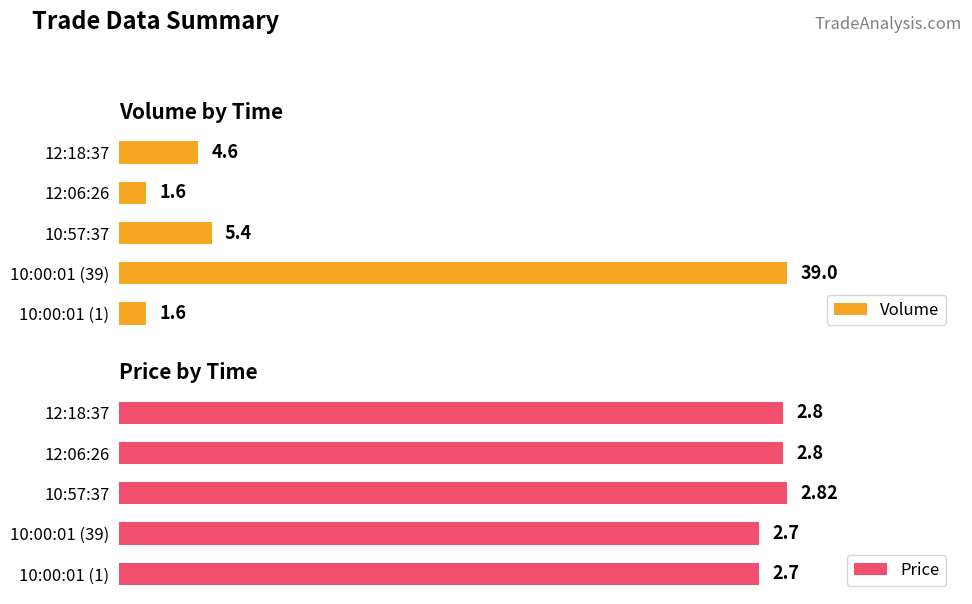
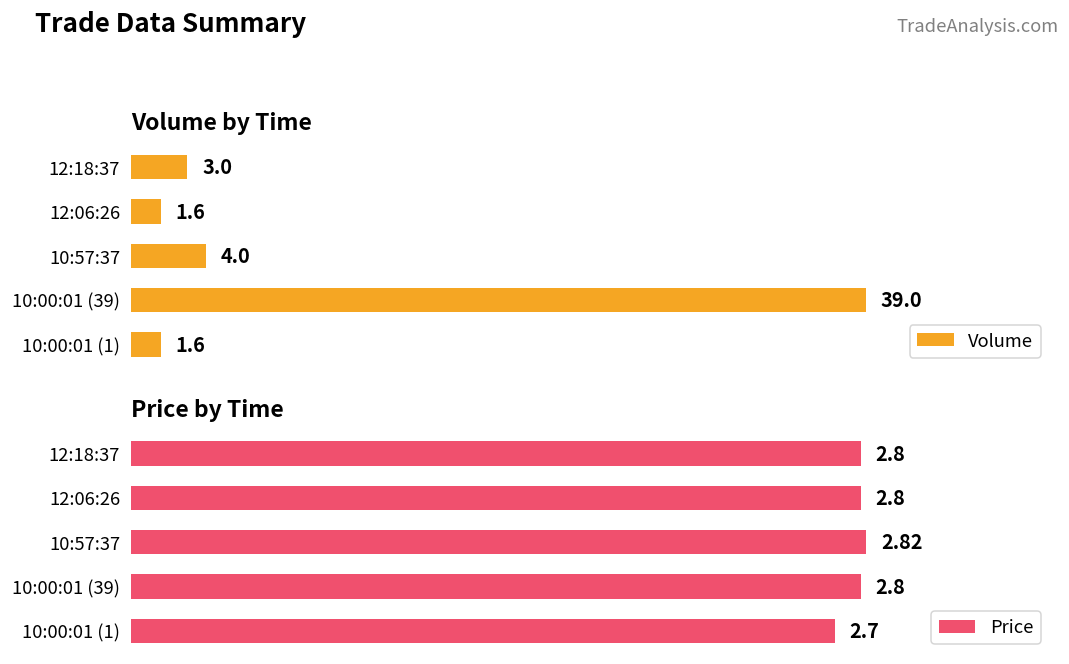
Volume by Time, 12:18:37: 4.6 -> 3.0
Volume by Time, 10:57:37: 5.4 -> 4.0
Price by Time, 10:00:01 (39): 2.7 -> 2.8
